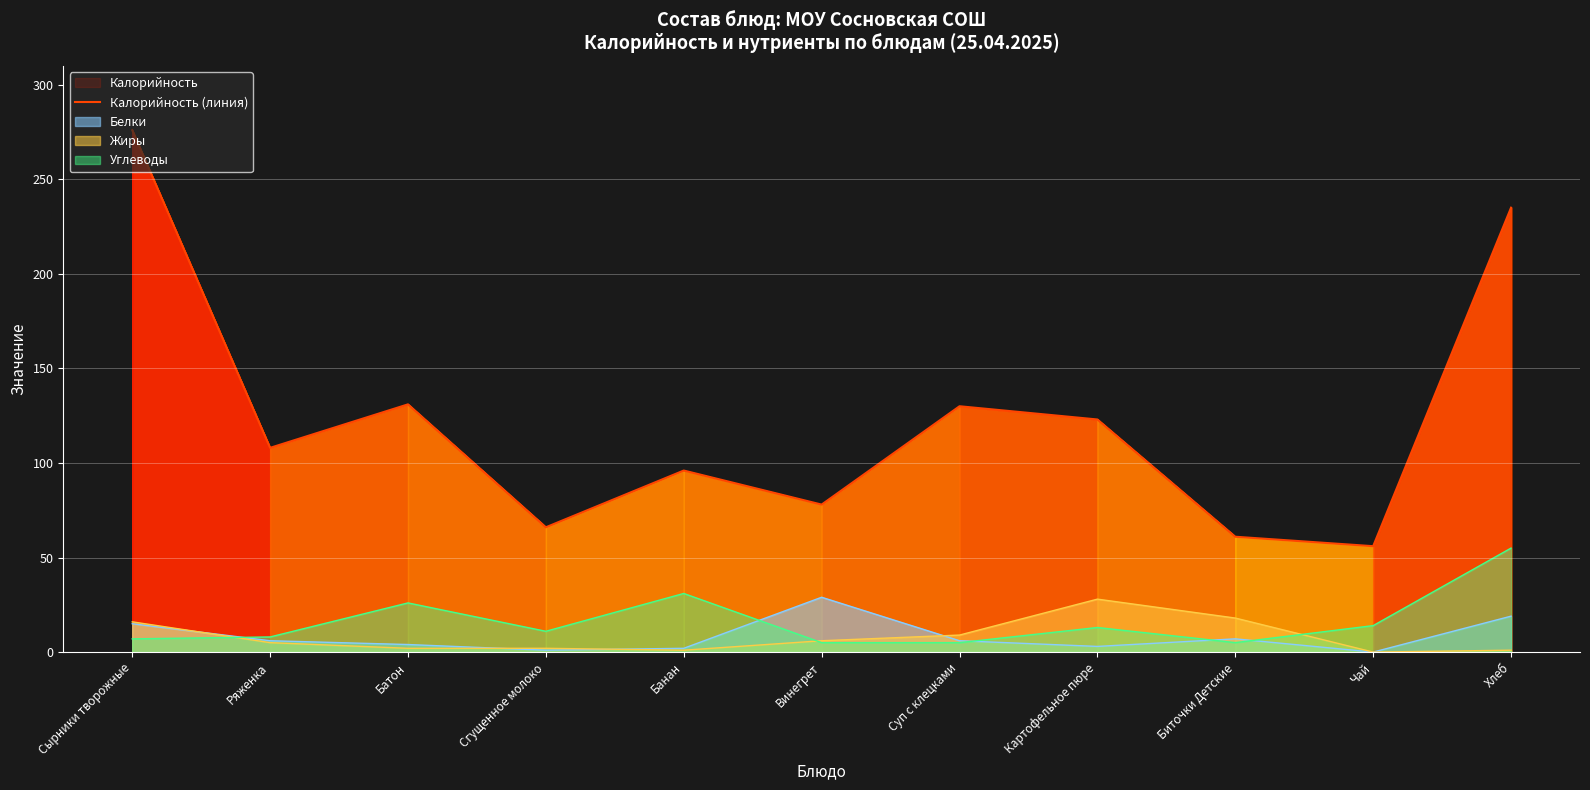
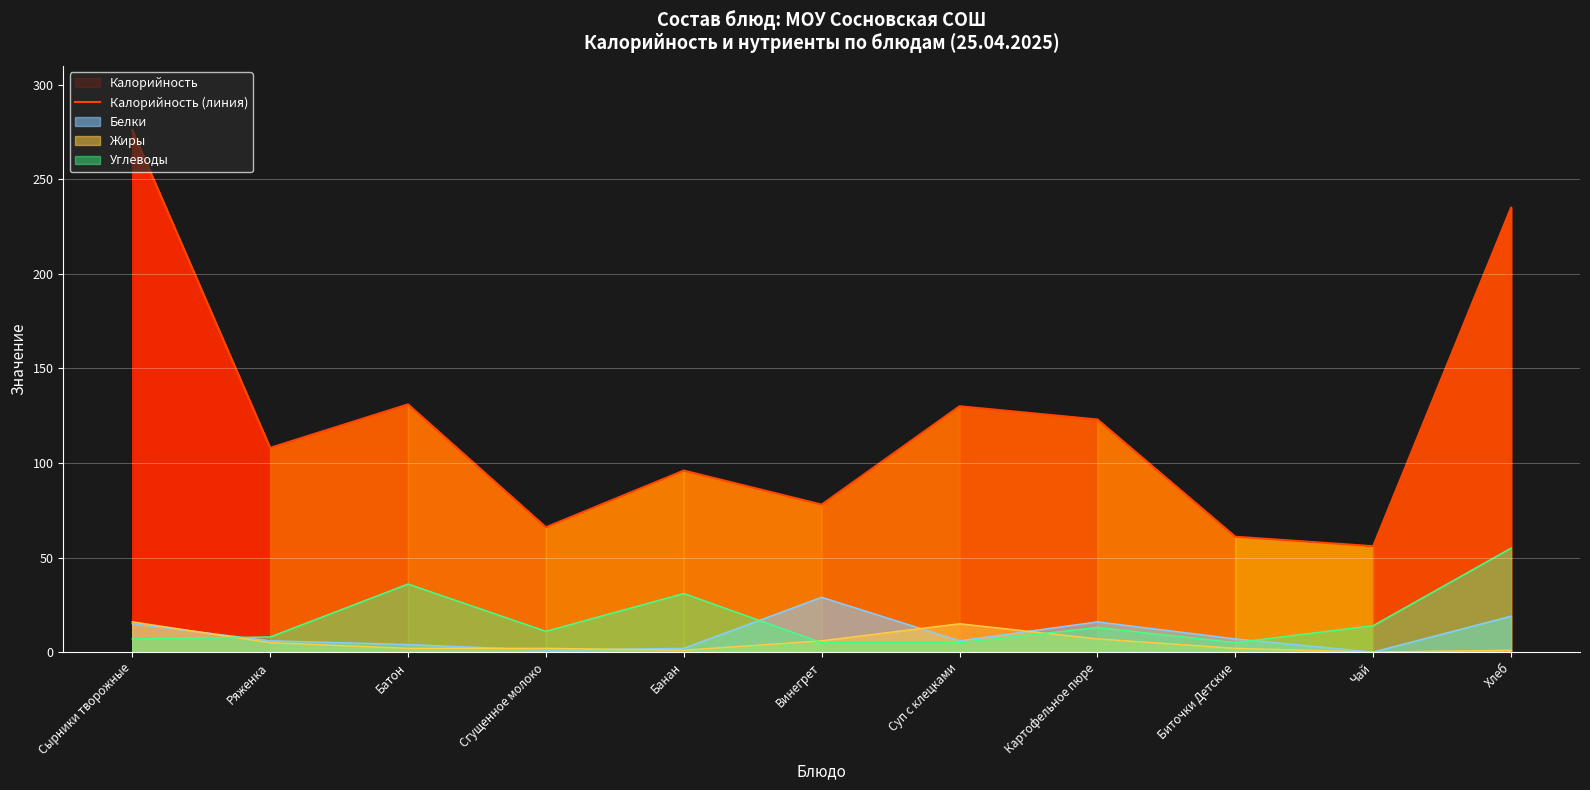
Углеводы, Батон: 26 -> 36
Жиры, Суп с клецками: 9 -> 15
Белки, Картофельное пюре: 3 -> 16
Жиры, Картофельное пюре: 28 -> 7
Жиры, Биточки Детские: 18 -> 2
